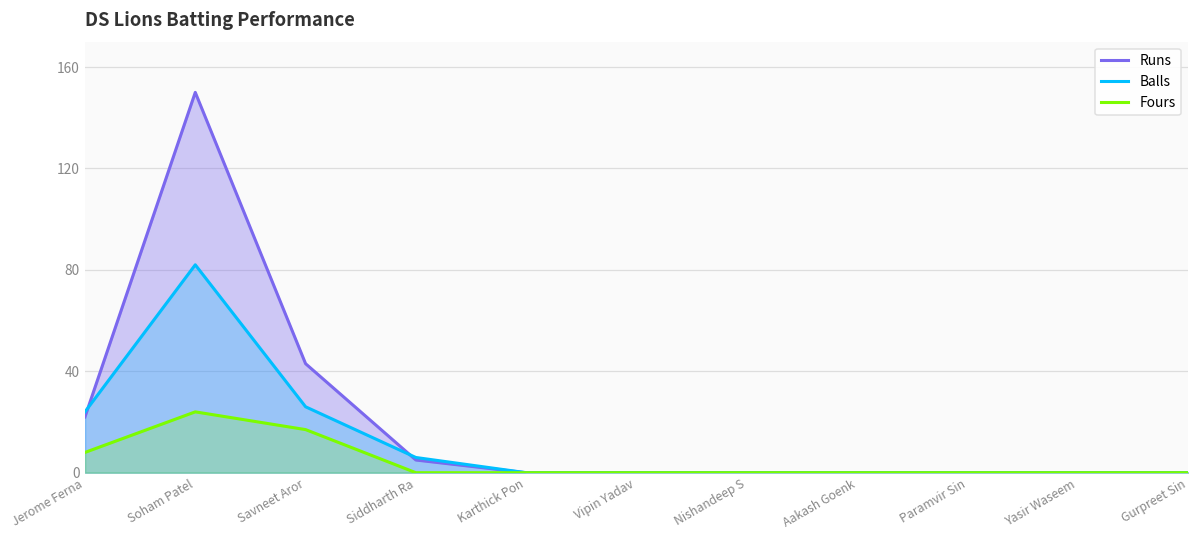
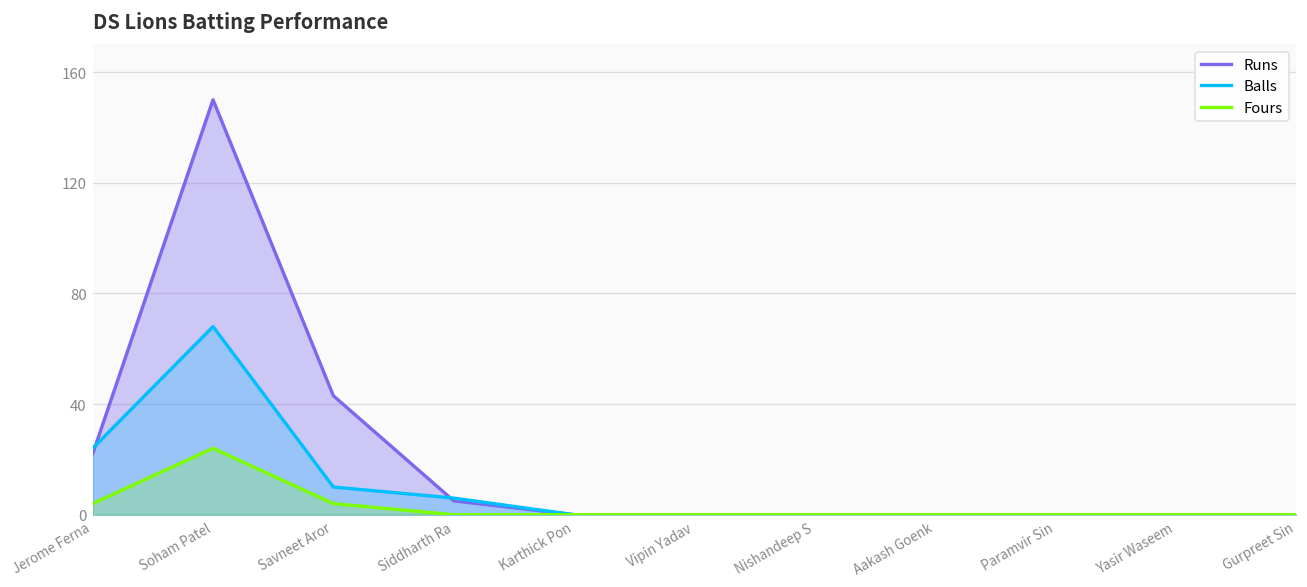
Fours, Jerome Ferna: 8 -> 4
Balls, Soham Patel: 82 -> 68
Balls, Savneet Aror: 26 -> 10
Fours, Savneet Aror: 17 -> 4
